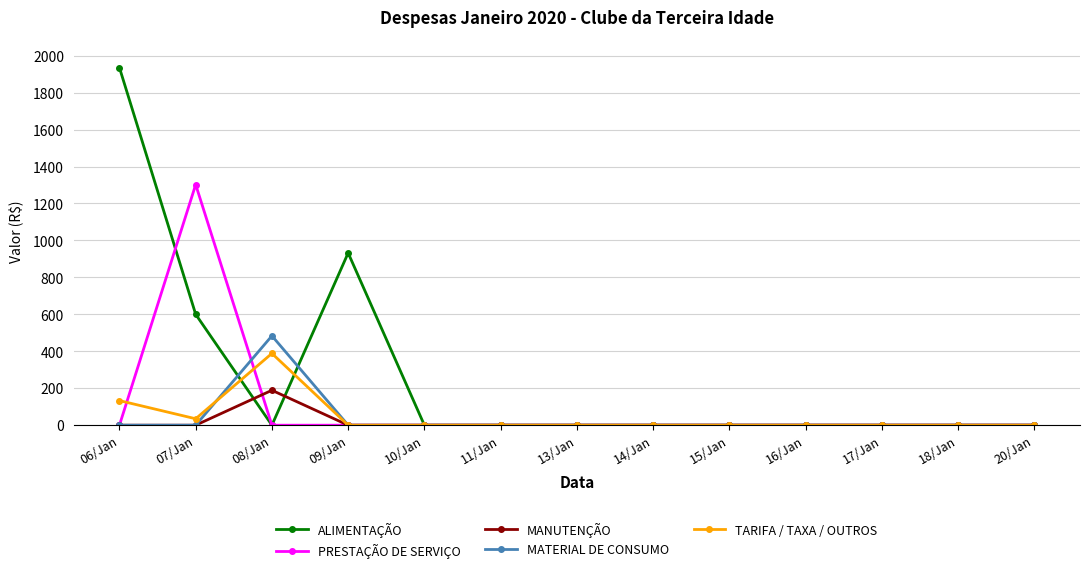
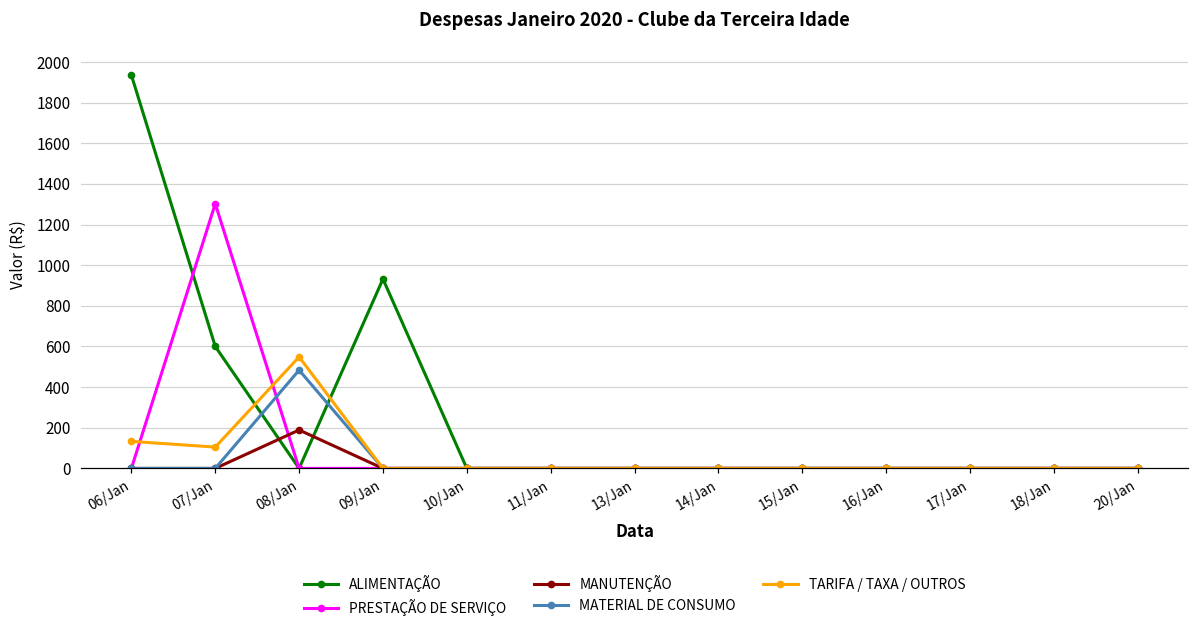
TARIFA / TAXA / OUTROS, 07/Jan: 30 -> 100
TARIFA / TAXA / OUTROS, 08/Jan: 390 -> 550
